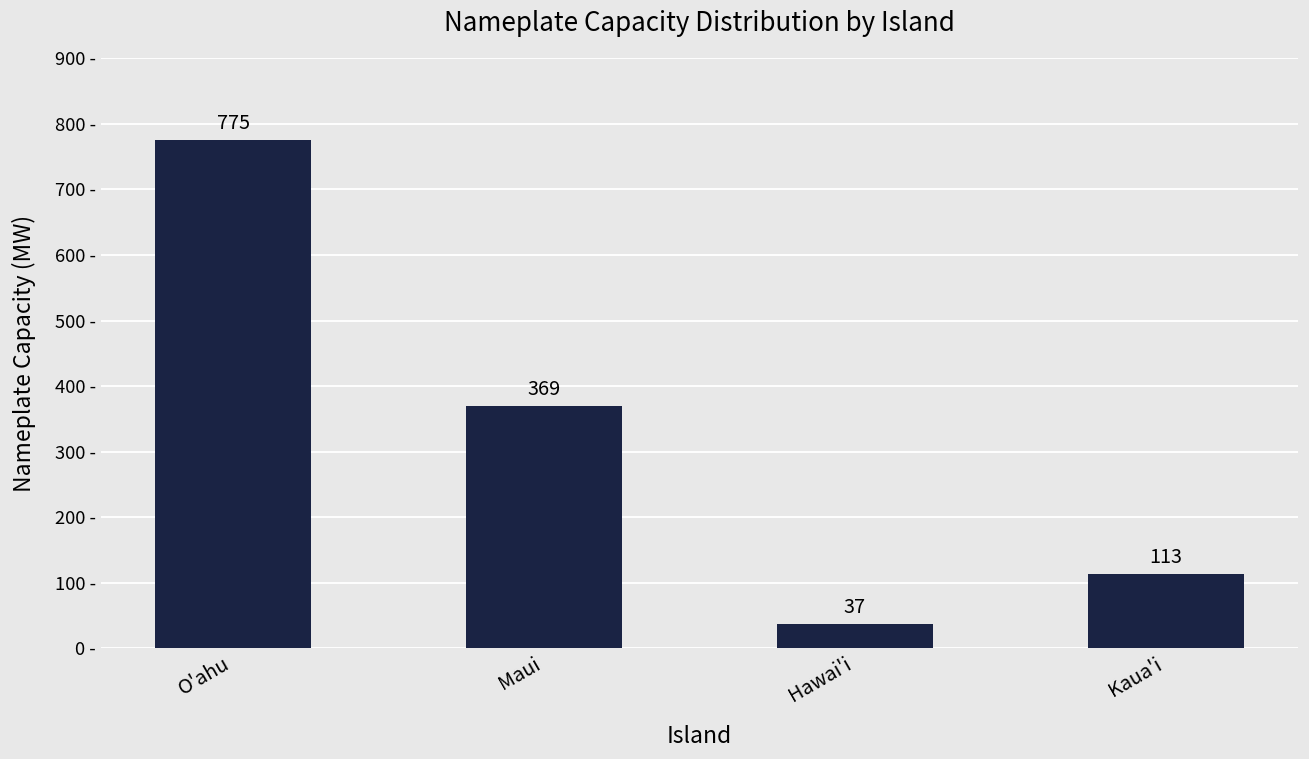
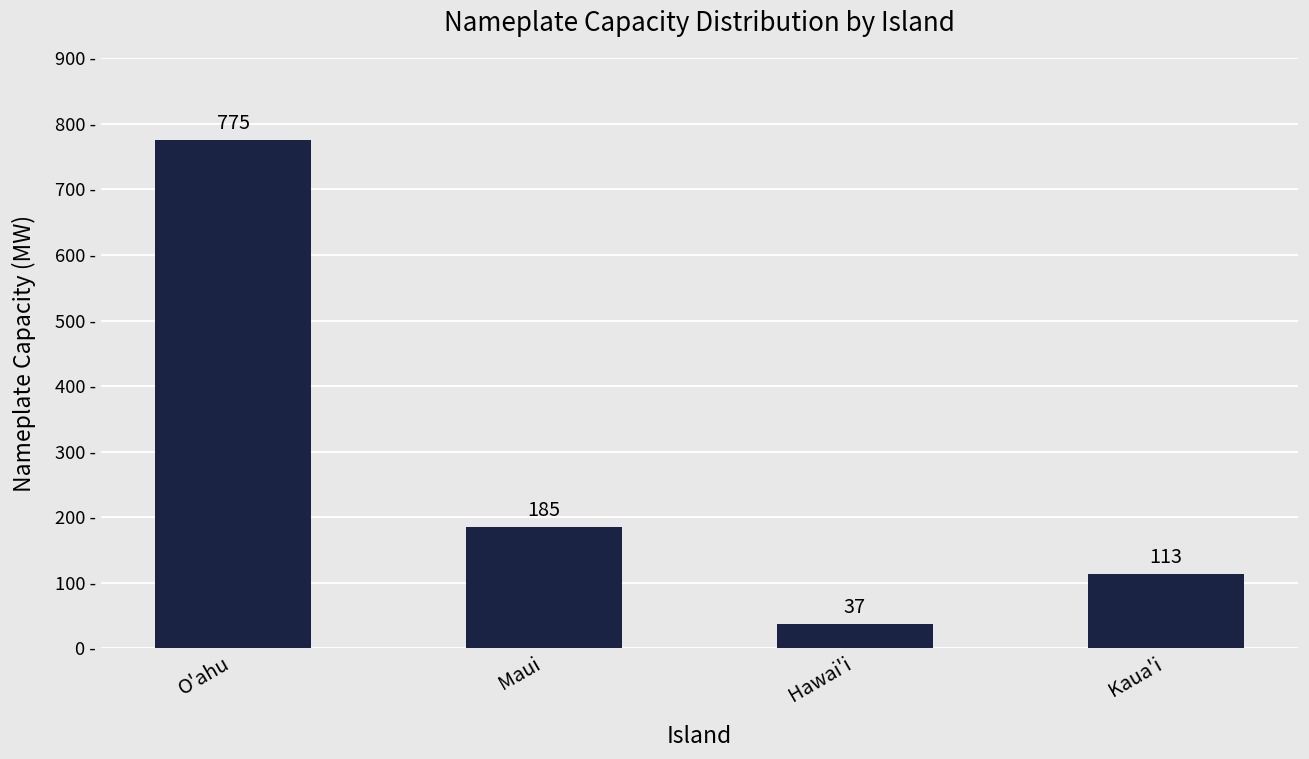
Maui: 369 -> 185
